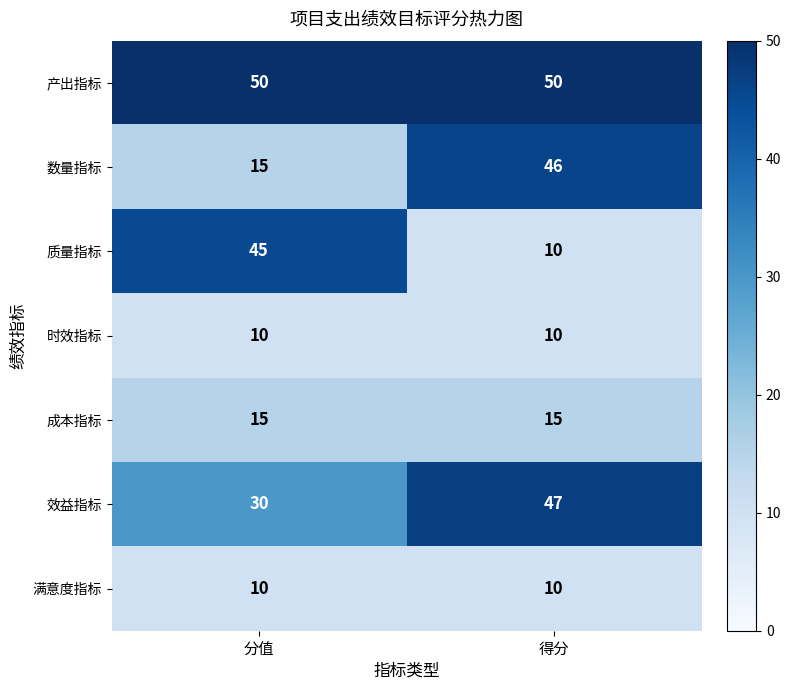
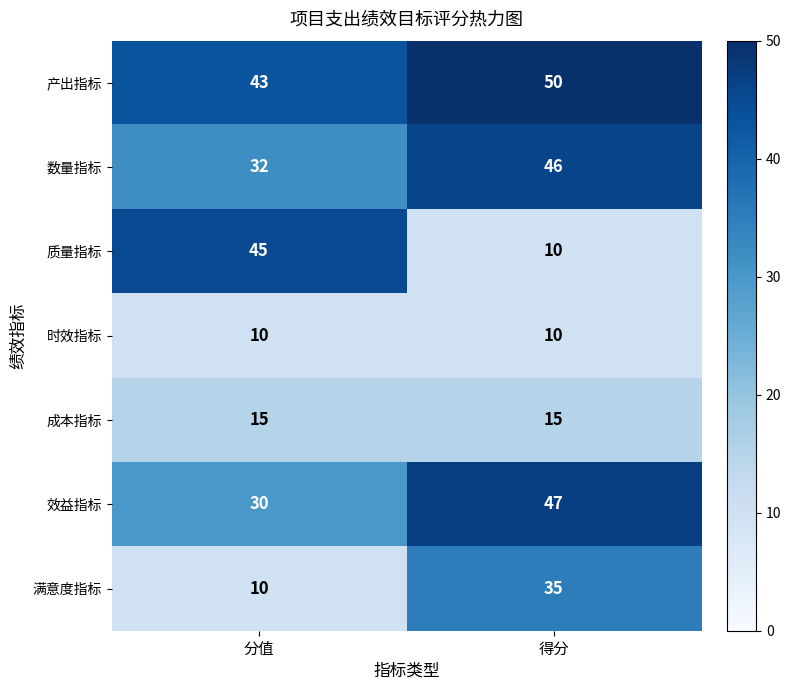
产出指标, 分值: 50 -> 43
数量指标, 分值: 15 -> 32
满意度指标, 得分: 10 -> 35
